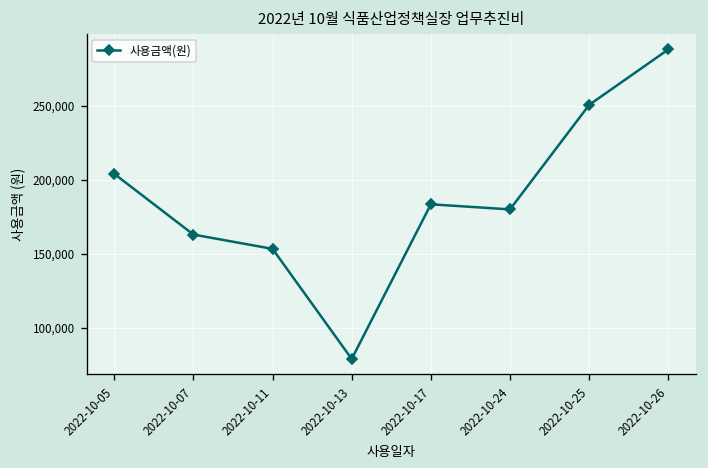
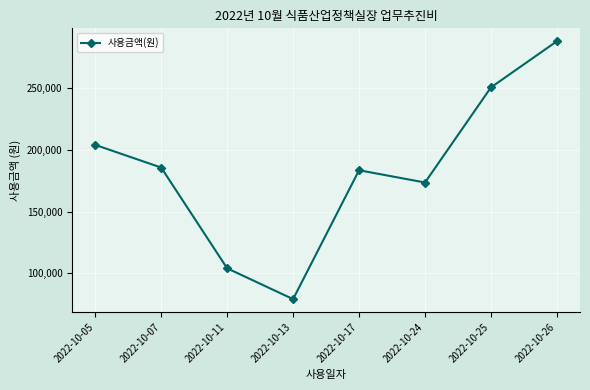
2022-10-07: 163,000 -> 186,000
2022-10-11: 153,000 -> 104,000
2022-10-24: 180,000 -> 174,000
